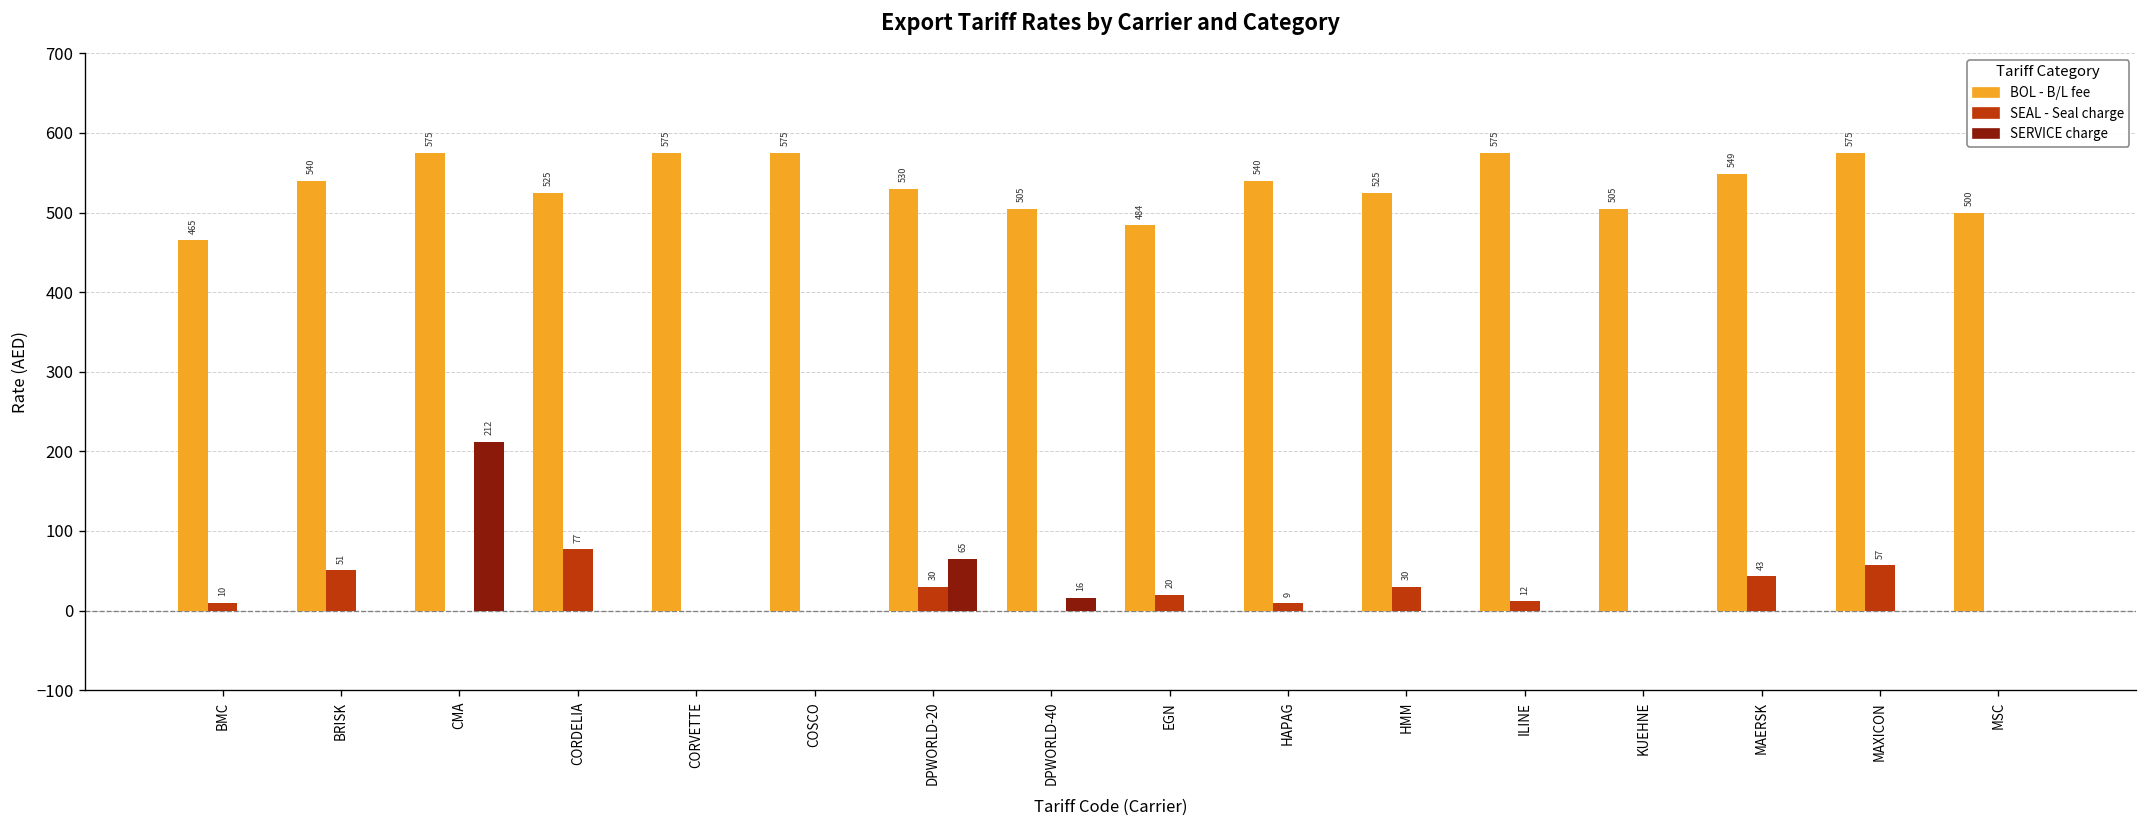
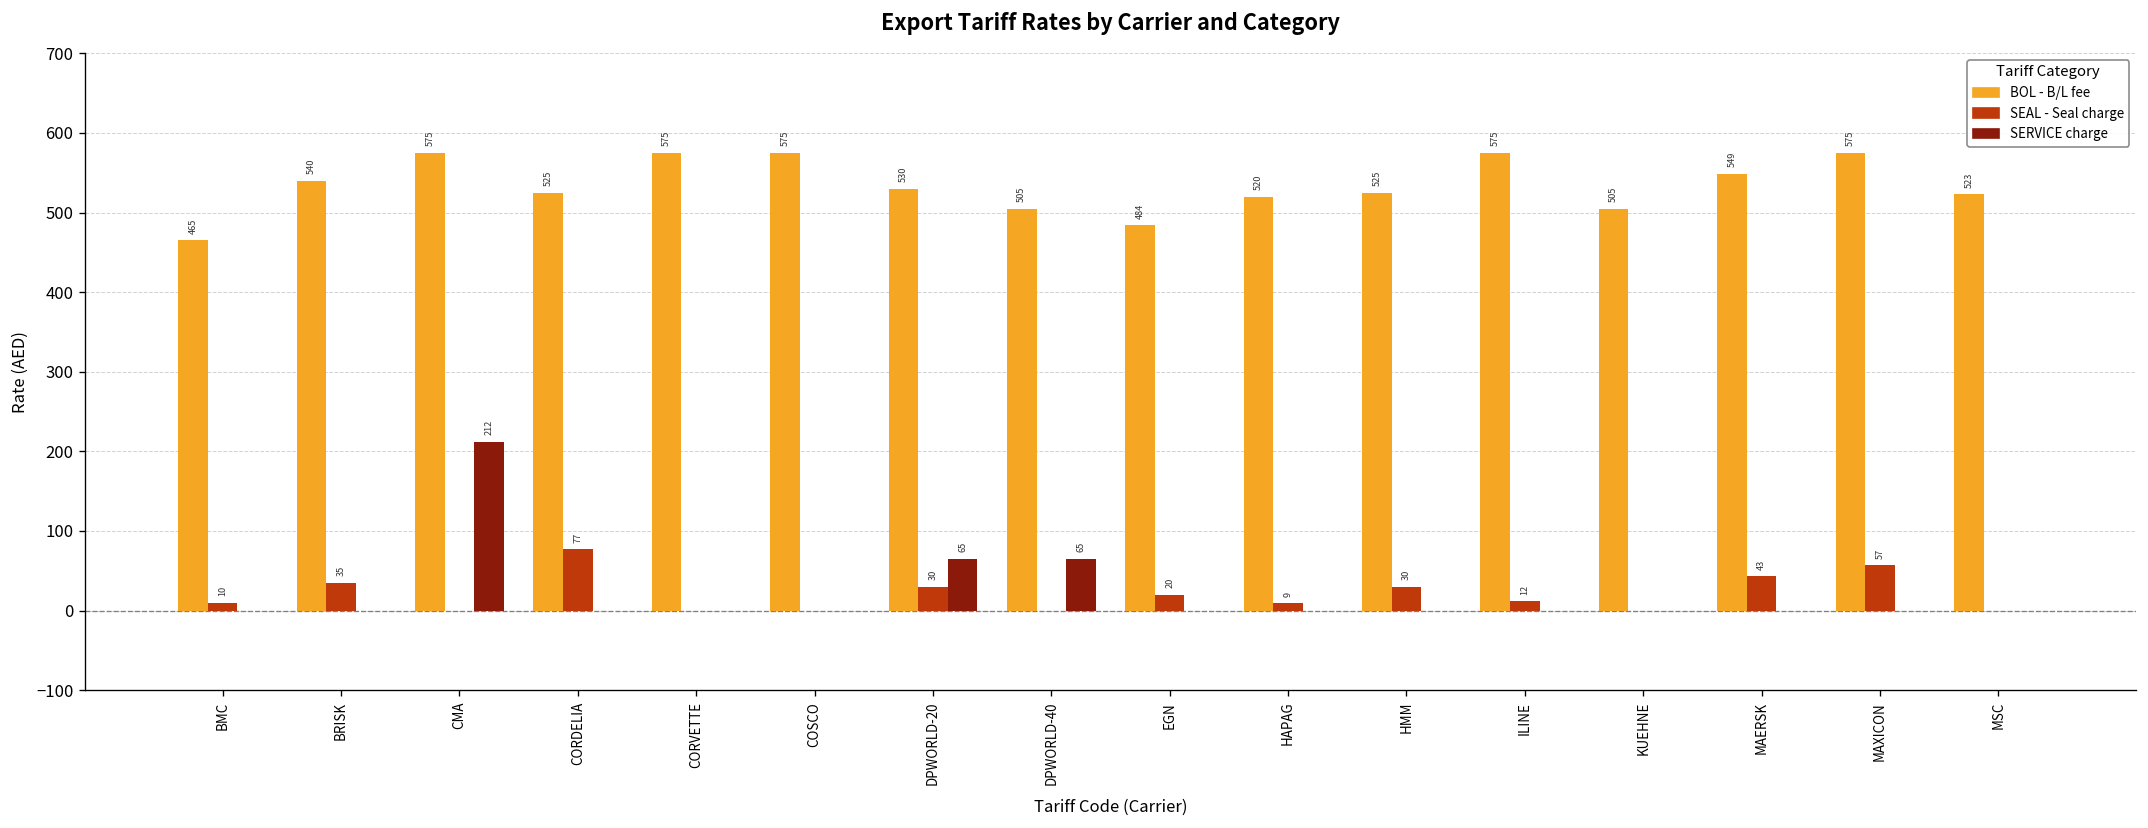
SEAL - Seal charge, BRISK: 51 -> 35
SERVICE charge, DPWORLD-40: 16 -> 65
BOL - B/L fee, HAPAG: 540 -> 520
BOL - B/L fee, MSC: 500 -> 523
